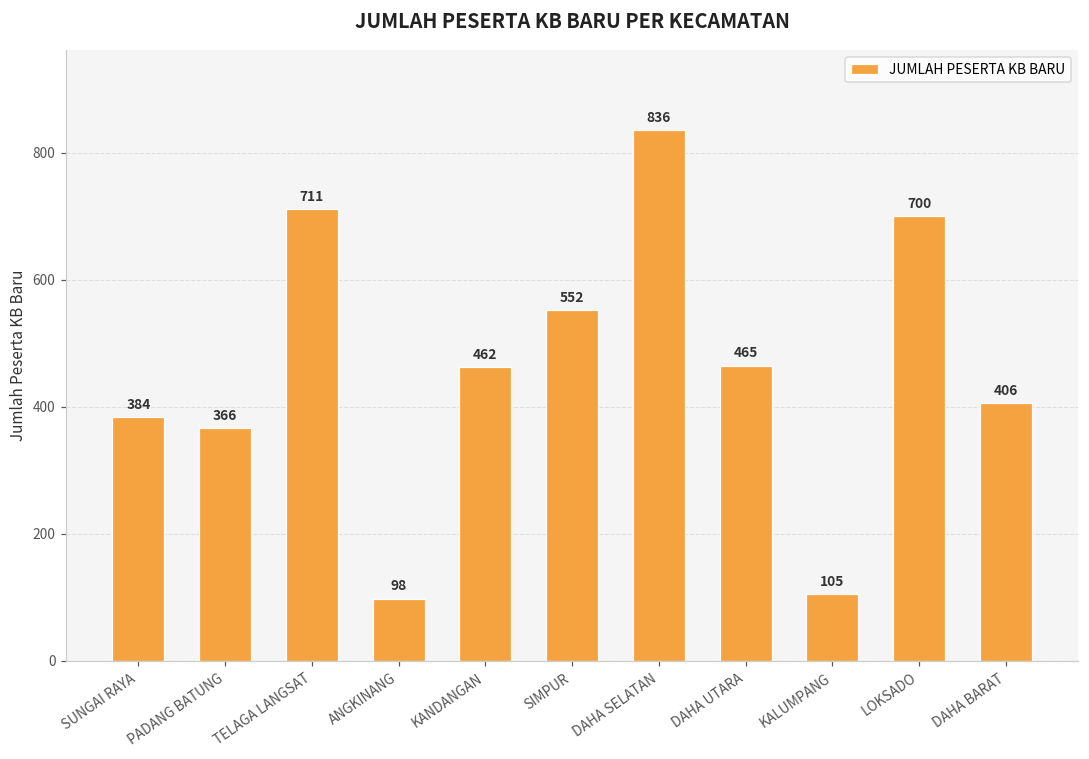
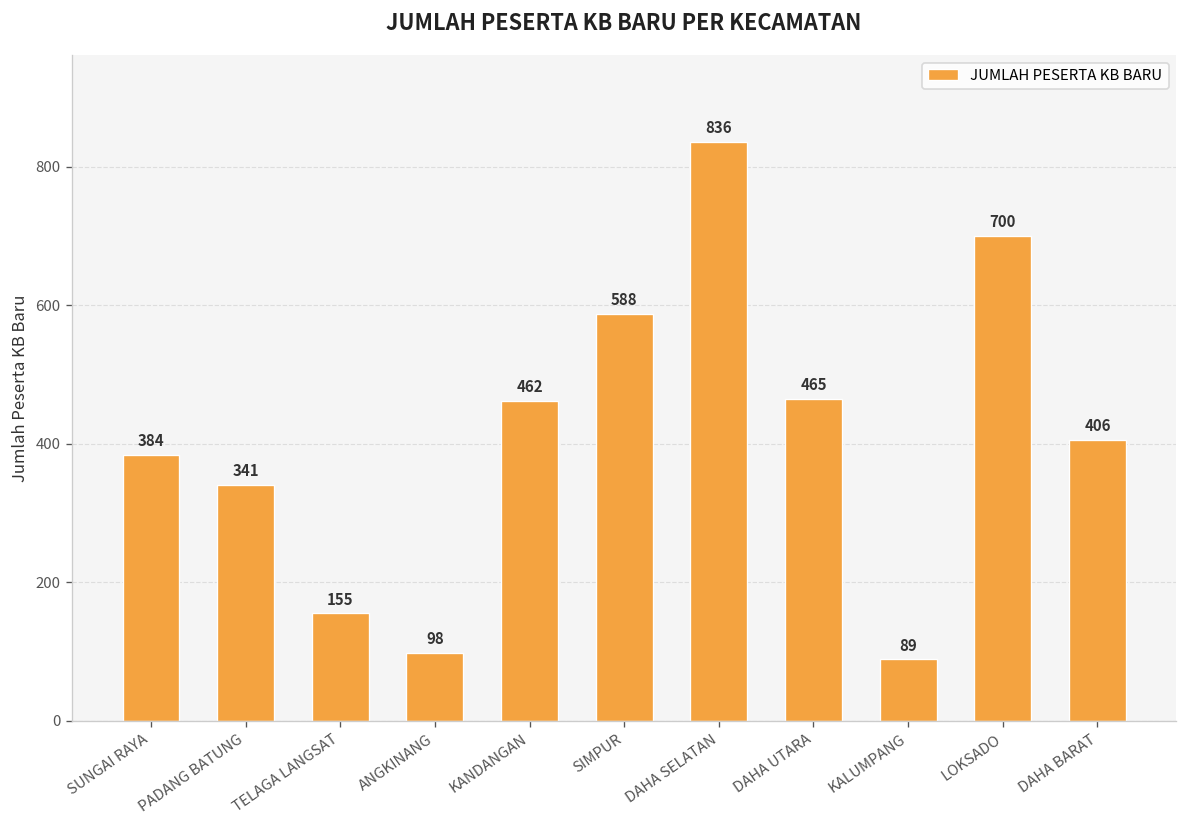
PADANG BATUNG: 366 -> 341
TELAGA LANGSAT: 711 -> 155
SIMPUR: 552 -> 588
KALUMPANG: 105 -> 89
